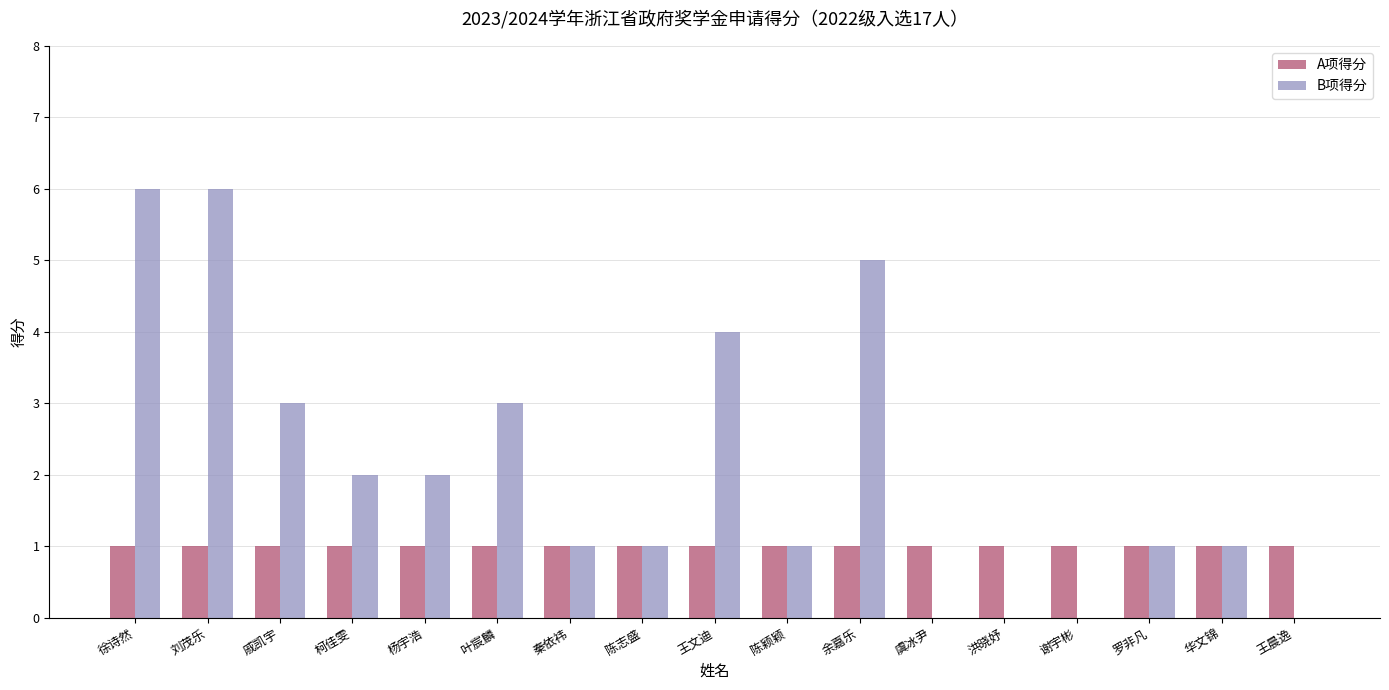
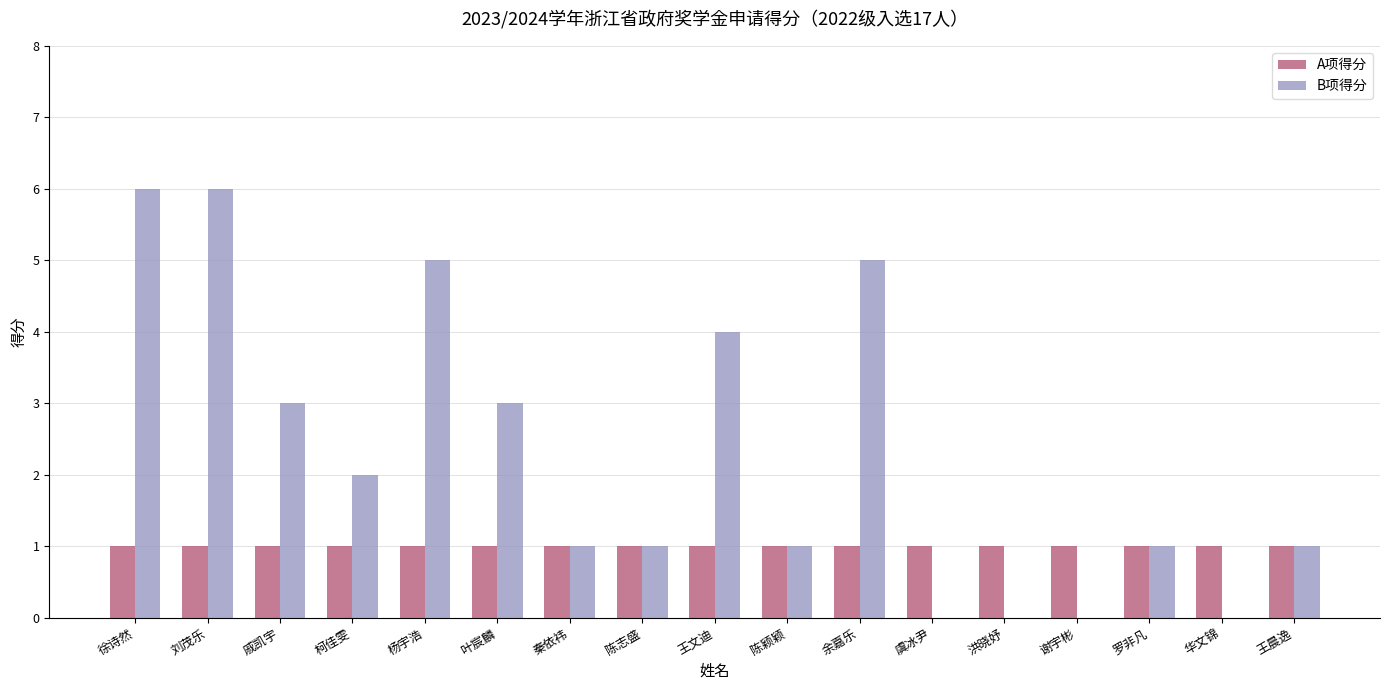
B项得分, 杨宇浩: 2 -> 5
B项得分, 华文锦: 1 -> 0
B项得分, 王晨逸: 0 -> 1
